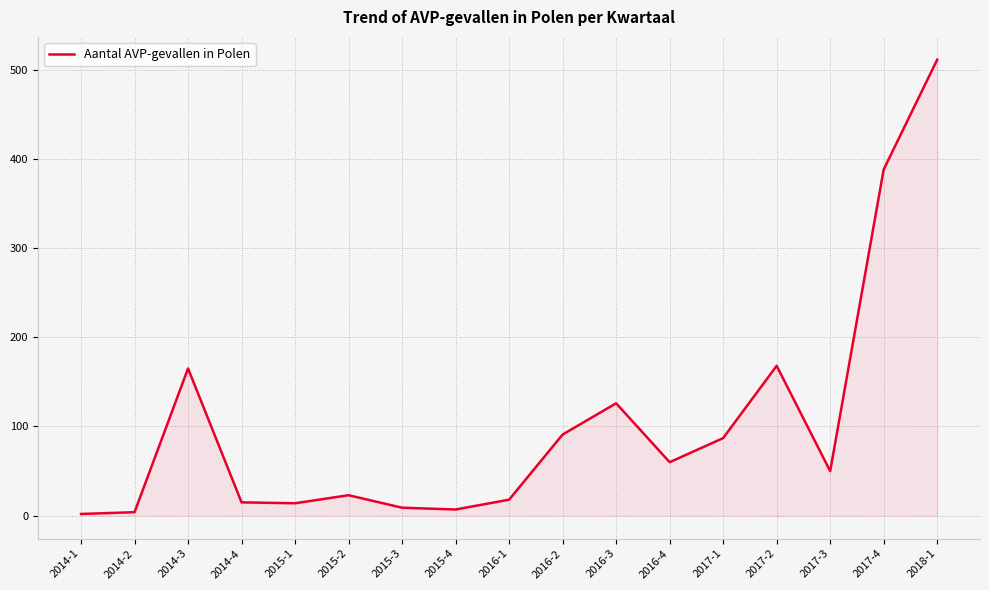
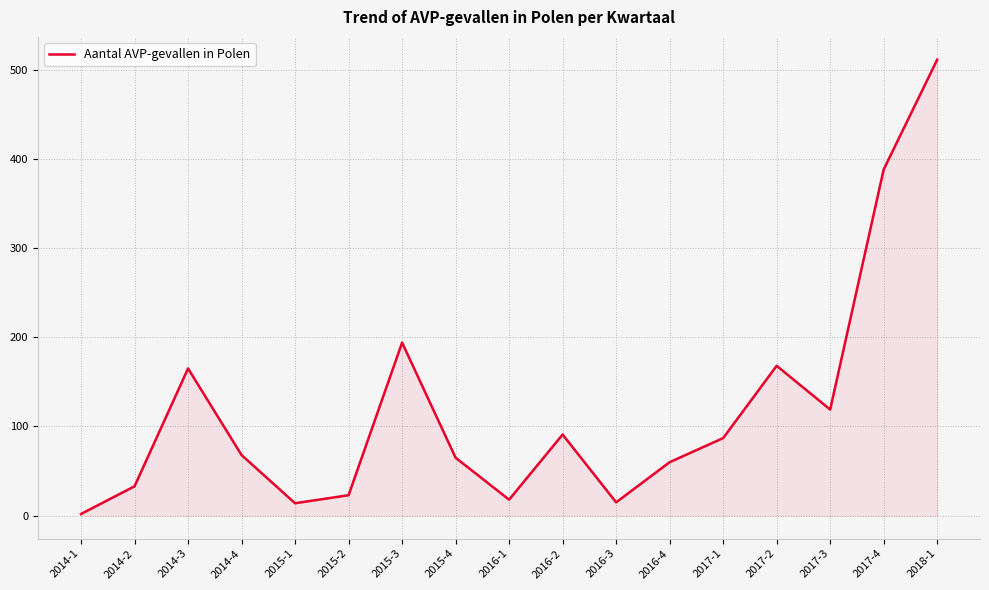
2014-2: 0 -> 30
2014-4: 20 -> 70
2015-3: 10 -> 190
2015-4: 10 -> 70
2016-3: 130 -> 20
2017-3: 50 -> 120
